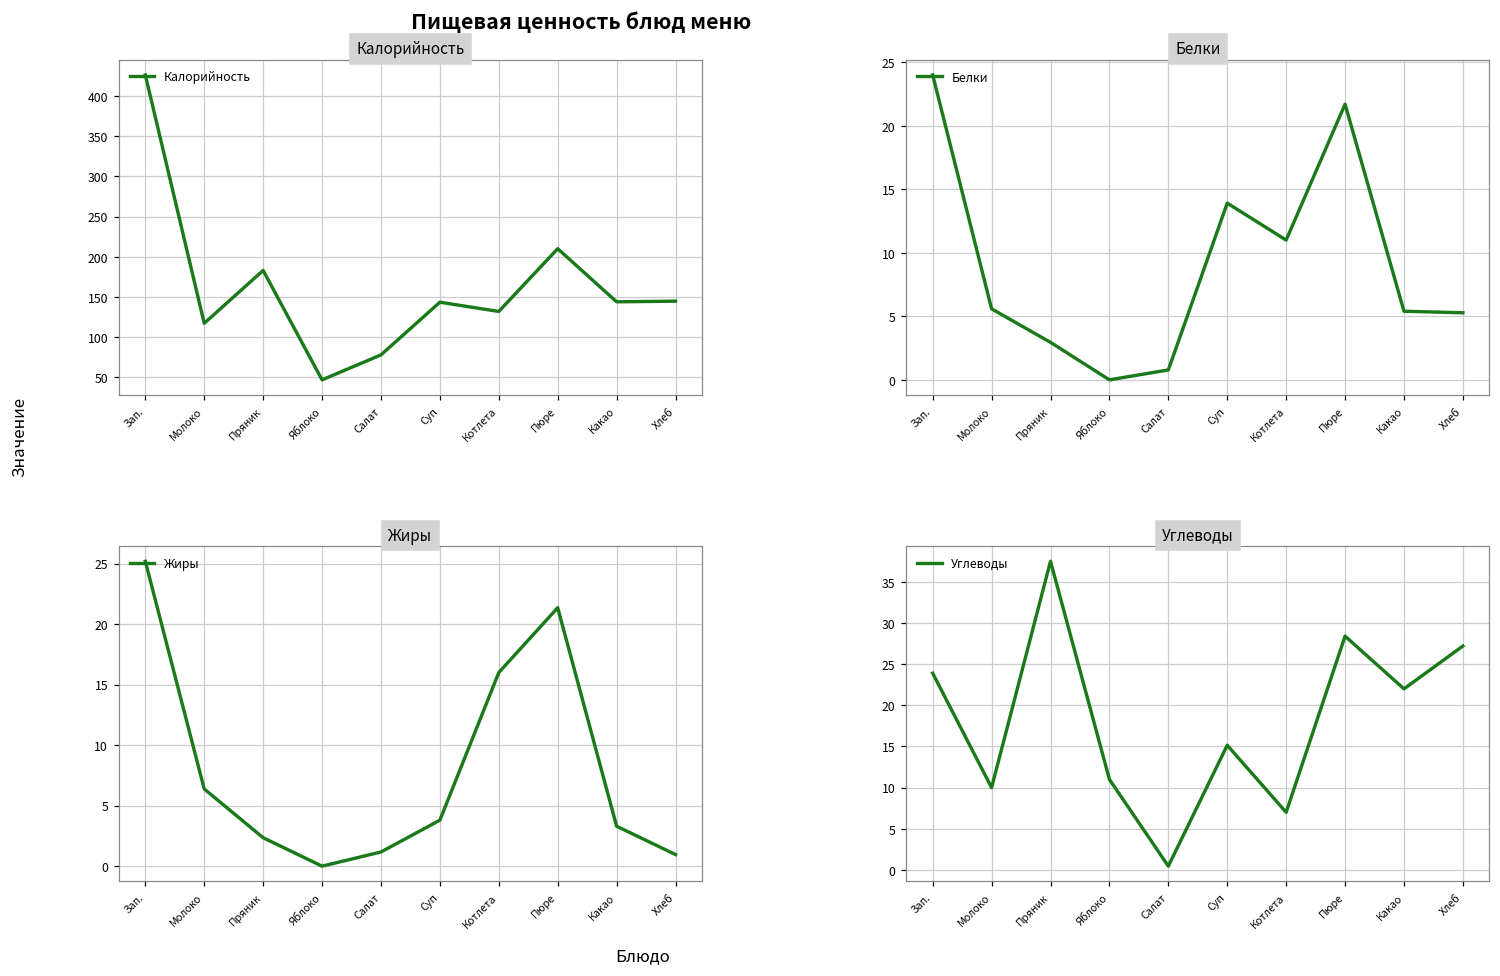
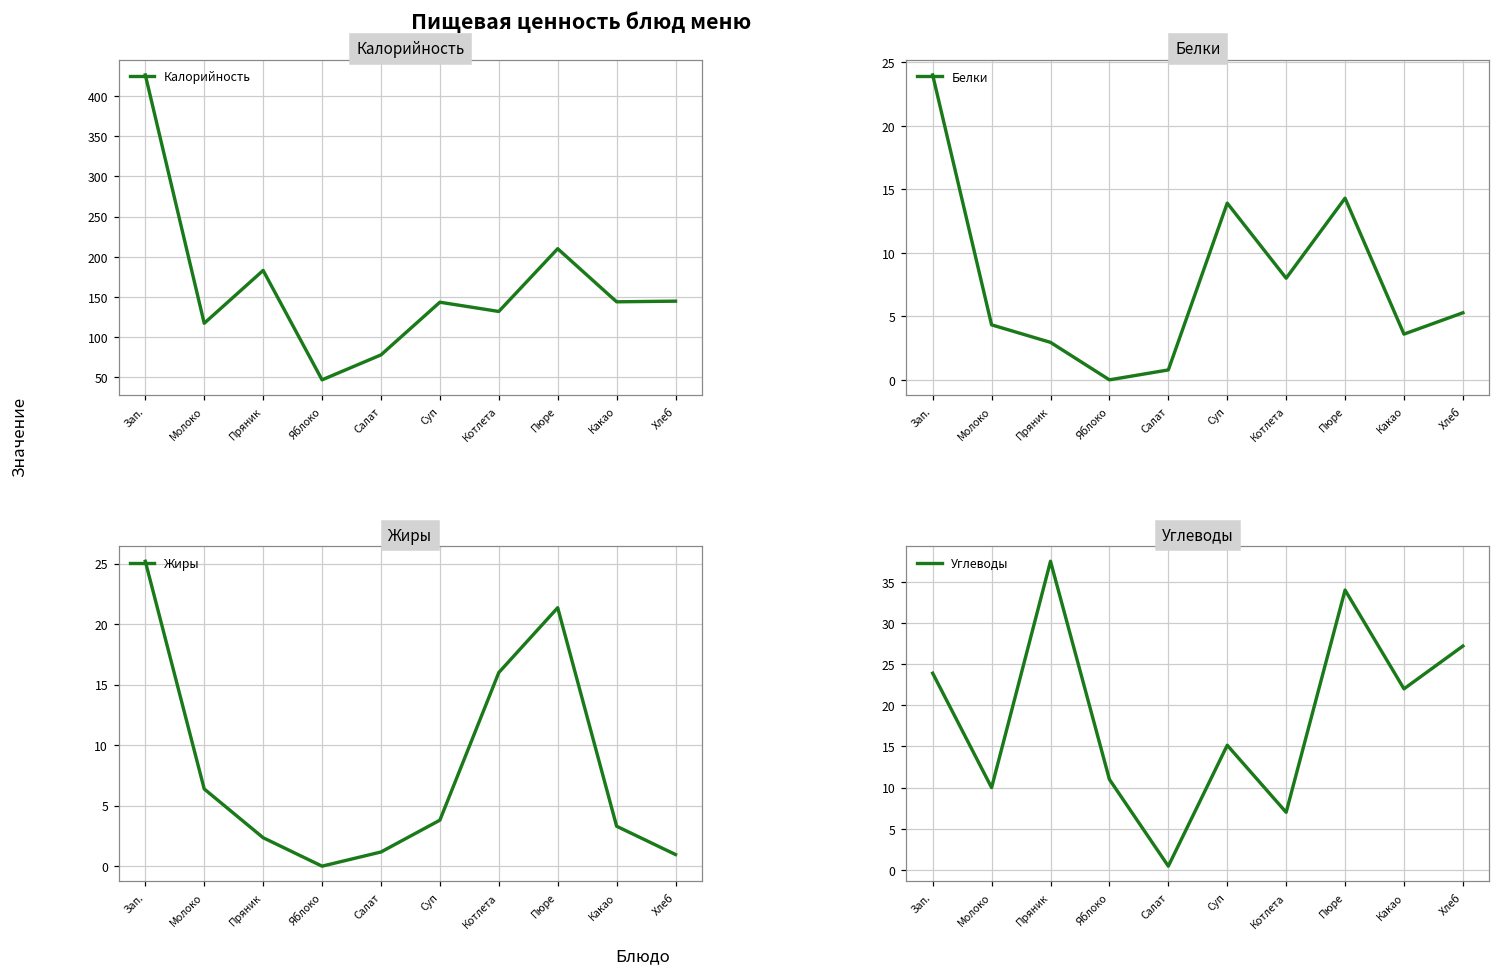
Белки, Молоко: 5.6 -> 4.3
Белки, Котлета: 11 -> 8
Белки, Пюре: 21.7 -> 14.3
Белки, Какао: 5.4 -> 3.6
Углеводы, Пюре: 28 -> 34
